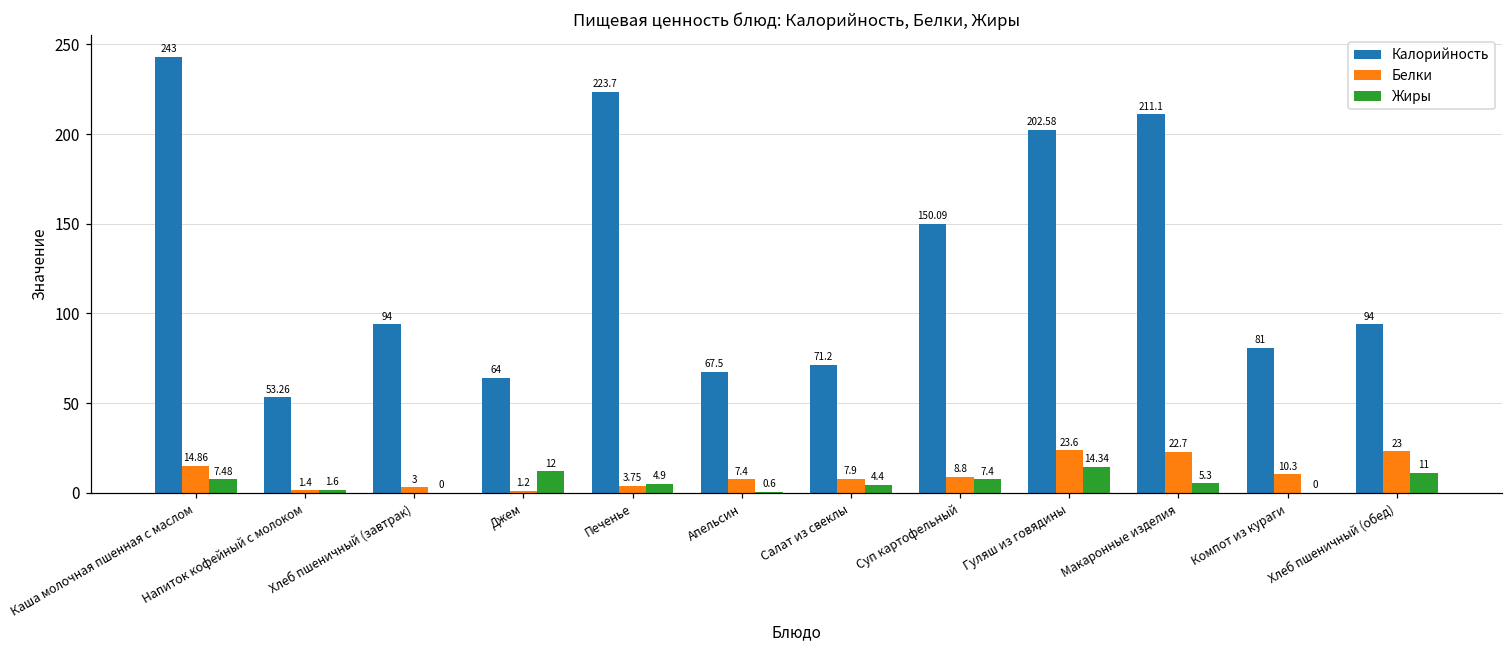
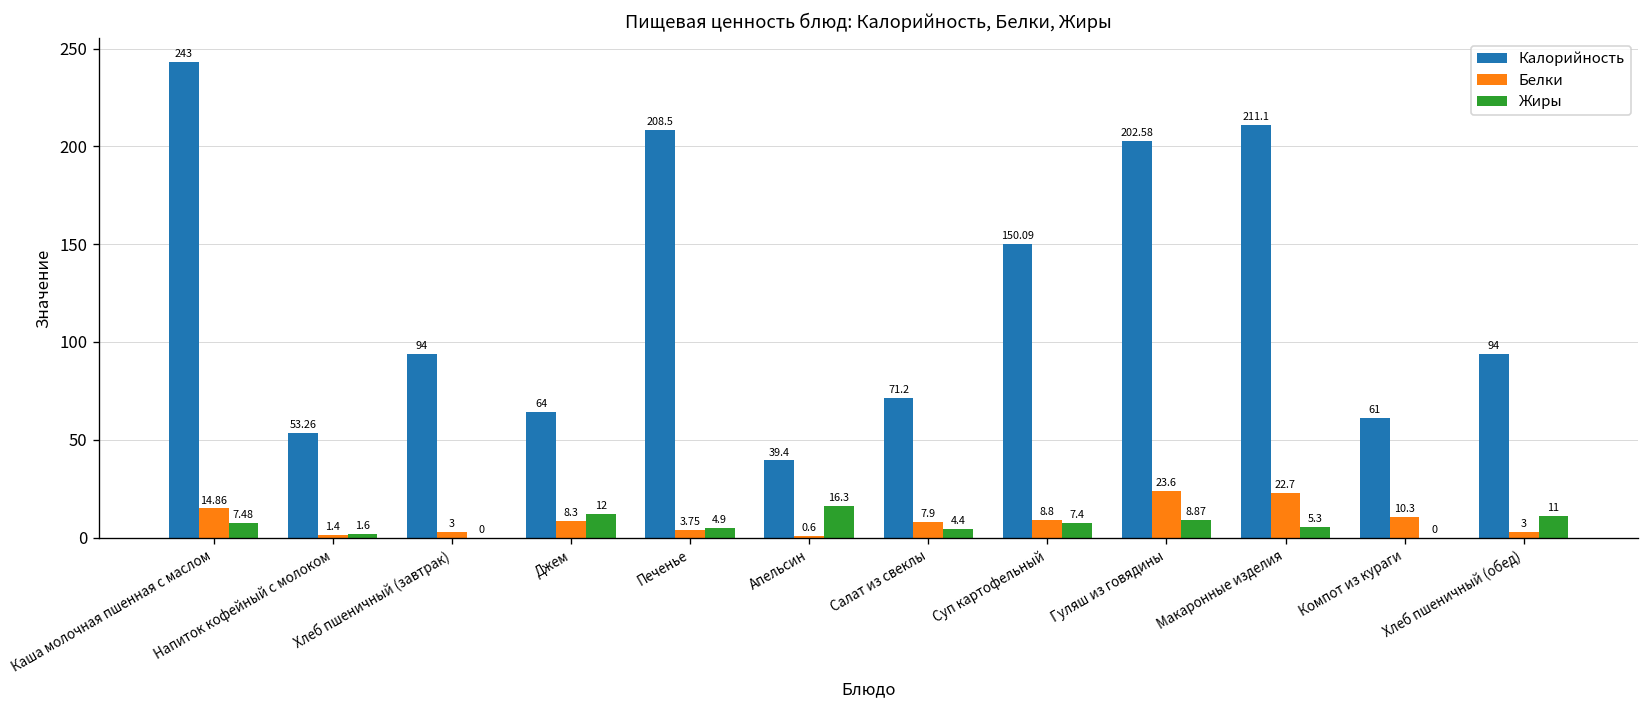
Белки, Джем: 1.2 -> 8.3
Калорийность, Печенье: 223.7 -> 208.5
Калорийность, Апельсин: 67.5 -> 39.4
Белки, Апельсин: 7.4 -> 0.6
Жиры, Апельсин: 0.6 -> 16.3
Жиры, Гуляш из говядины: 14.34 -> 8.87
Калорийность, Компот из кураги: 81 -> 61
Белки, Хлеб пшеничный (обед): 23 -> 3
